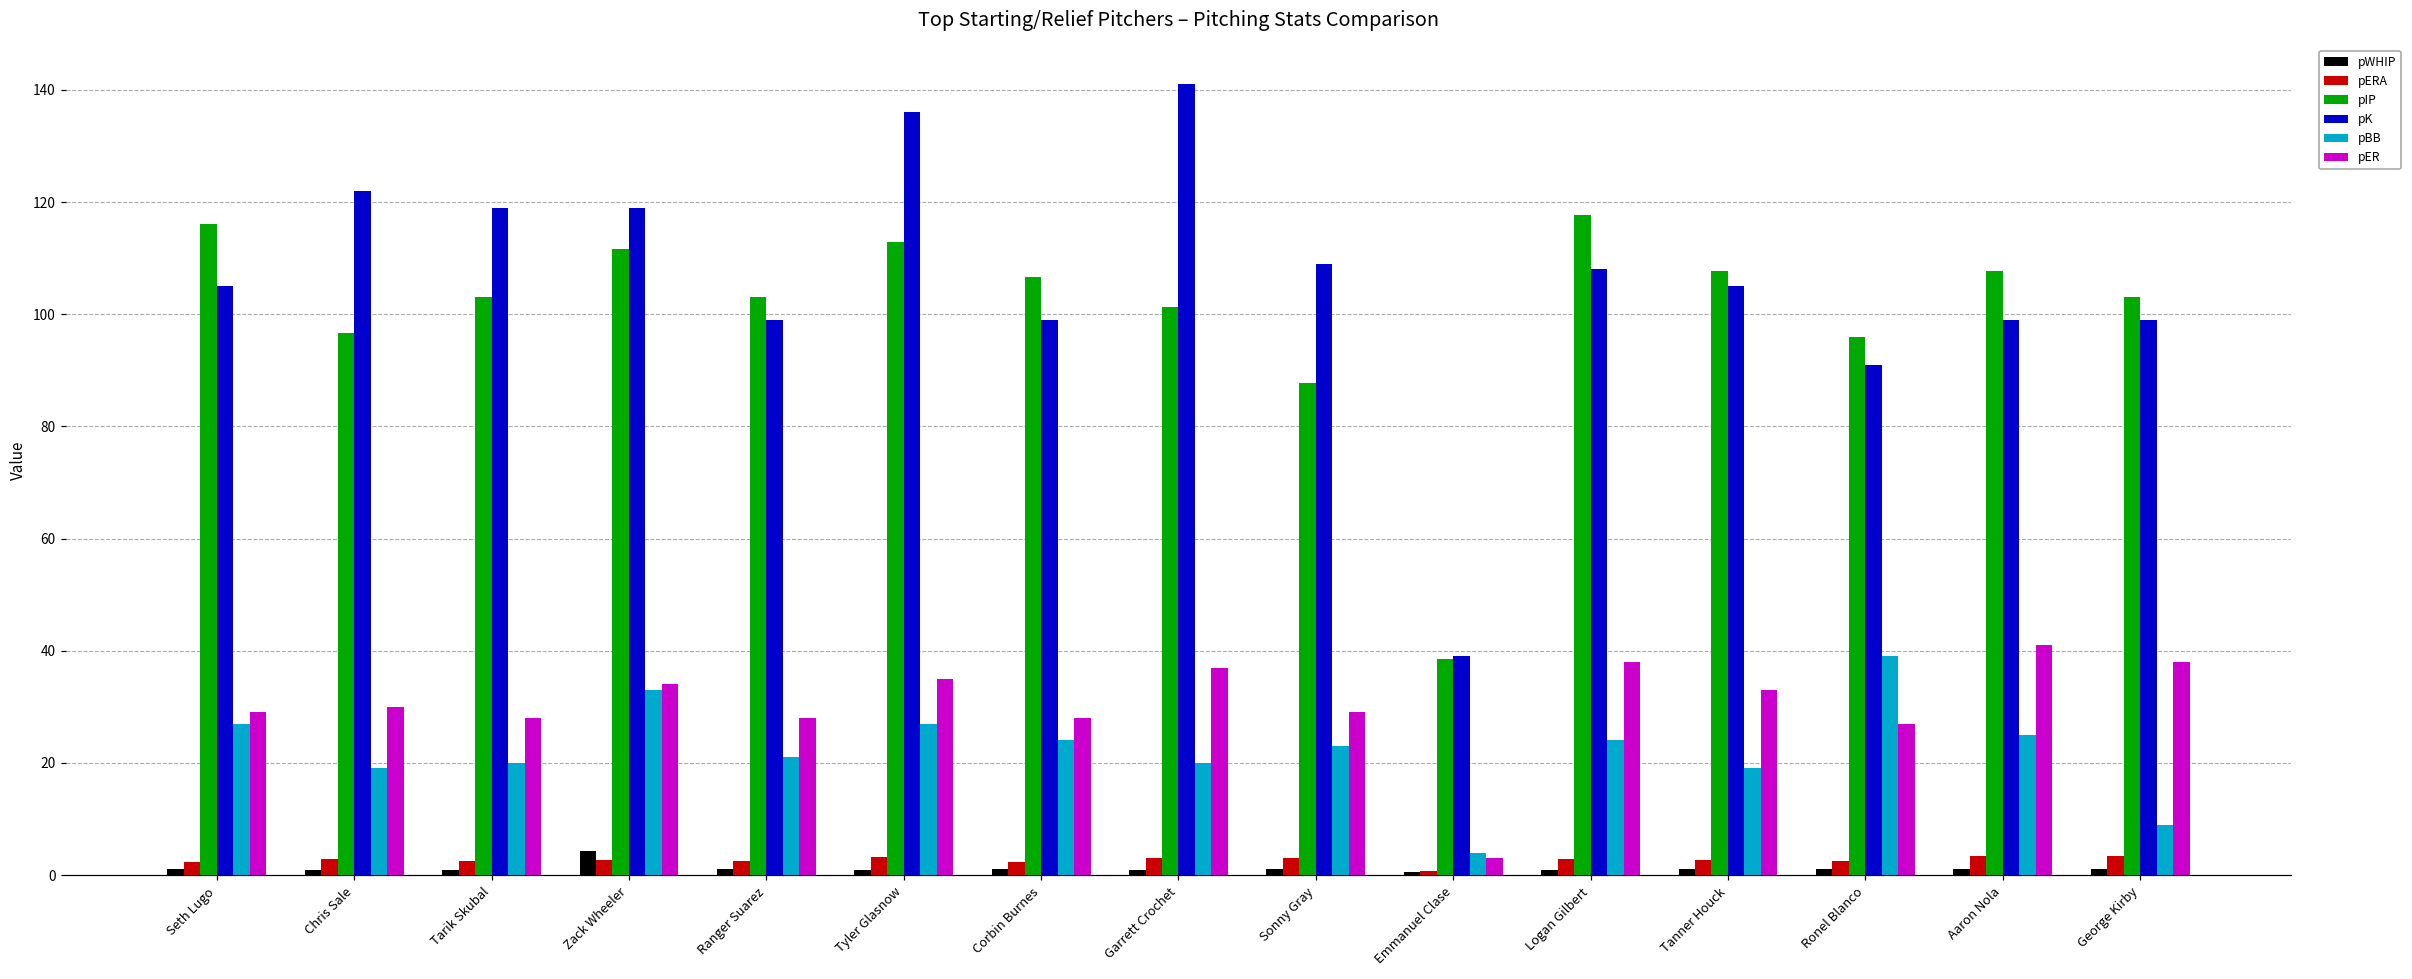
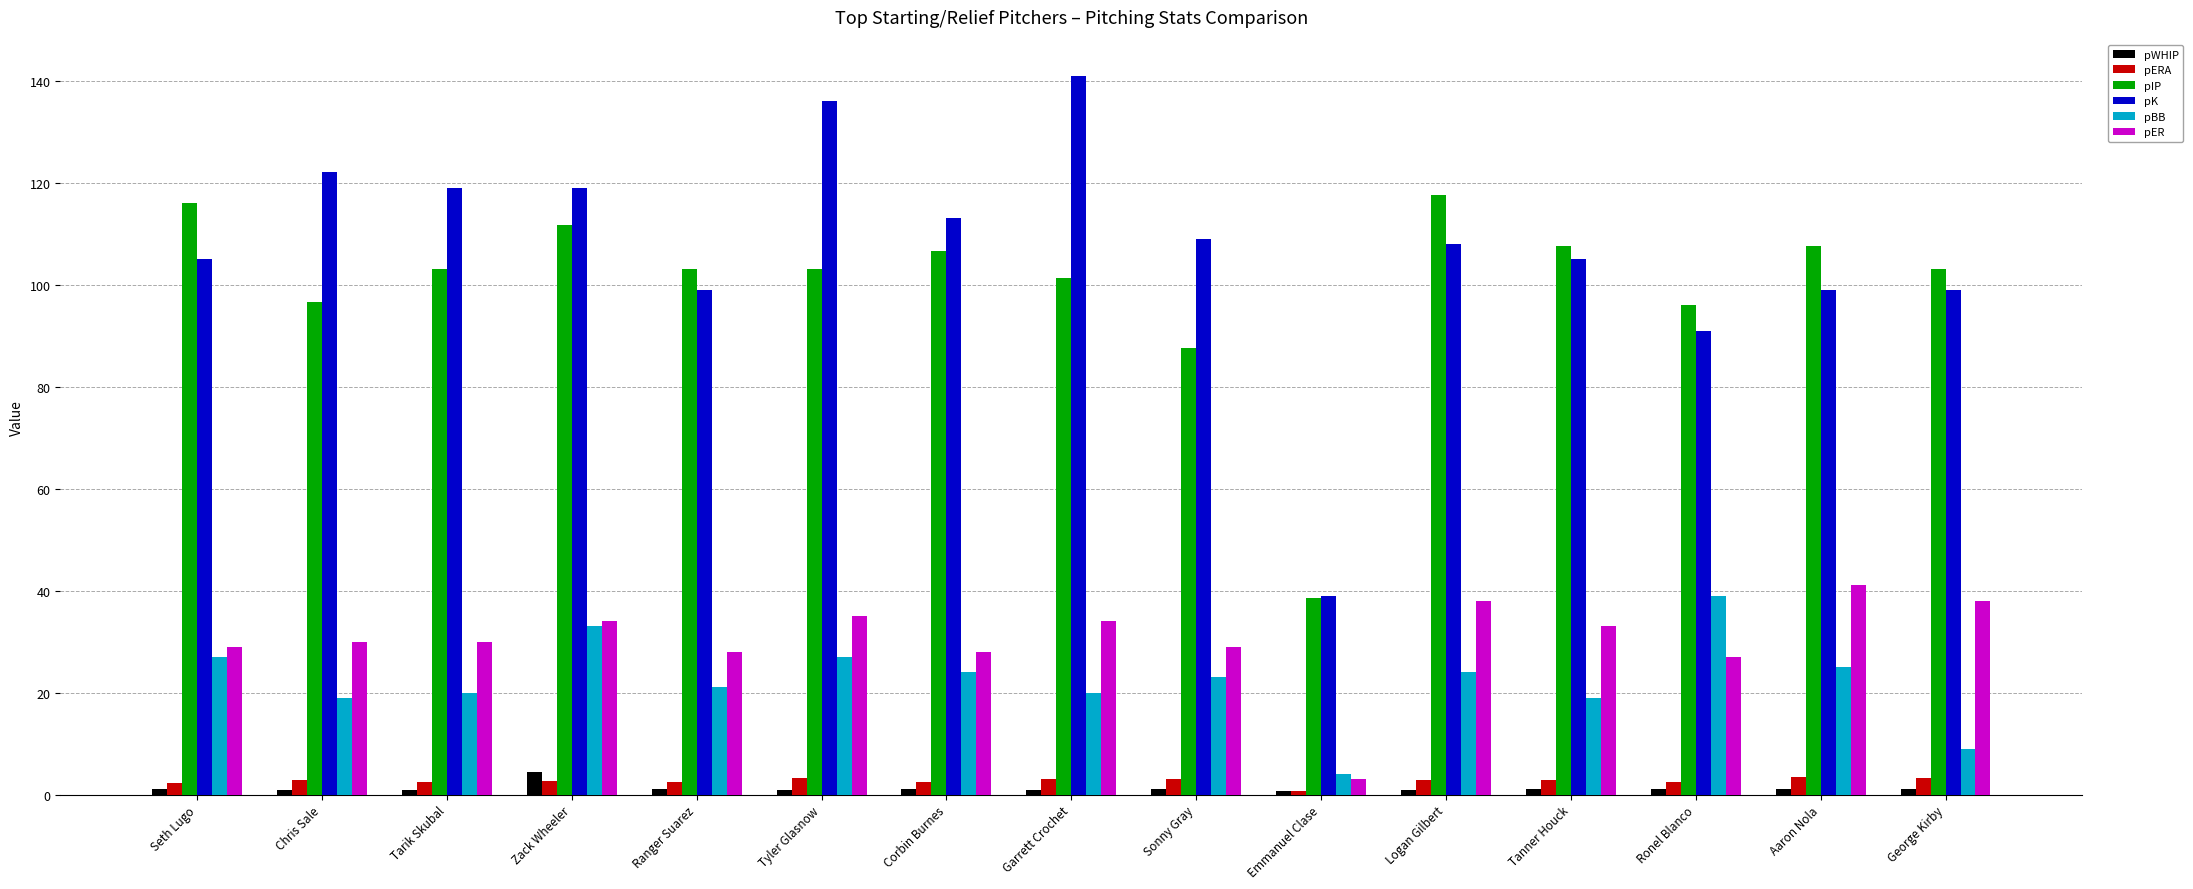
pER, Tarik Skubal: 28 -> 30
pIP, Tyler Glasnow: 113 -> 103
pK, Corbin Burnes: 99 -> 113
pER, Garrett Crochet: 37 -> 34
